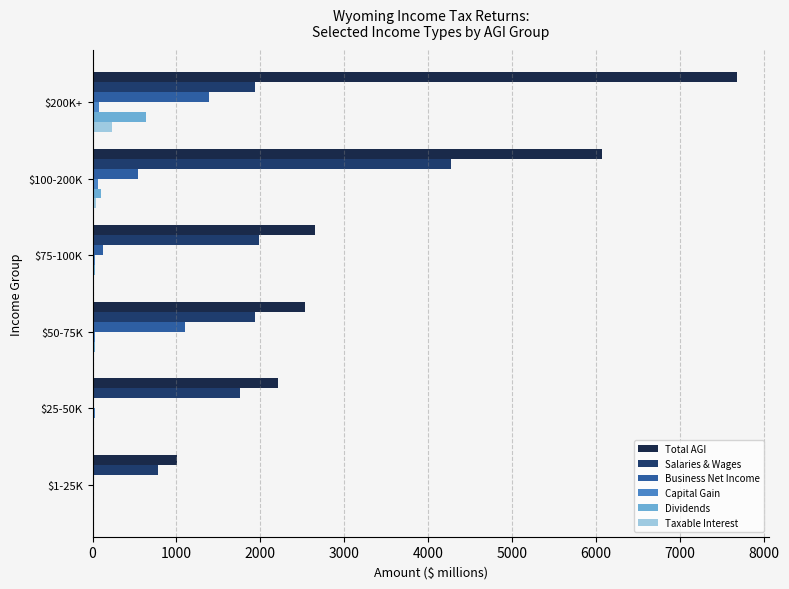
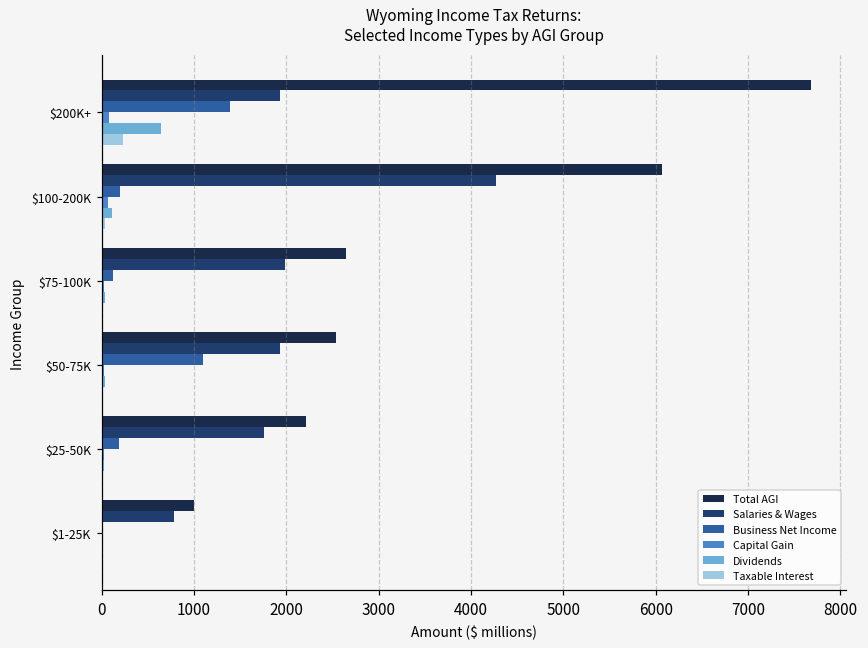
Business Net Income, $100-200K: 500 -> 200
Business Net Income, $25-50K: 0 -> 200
